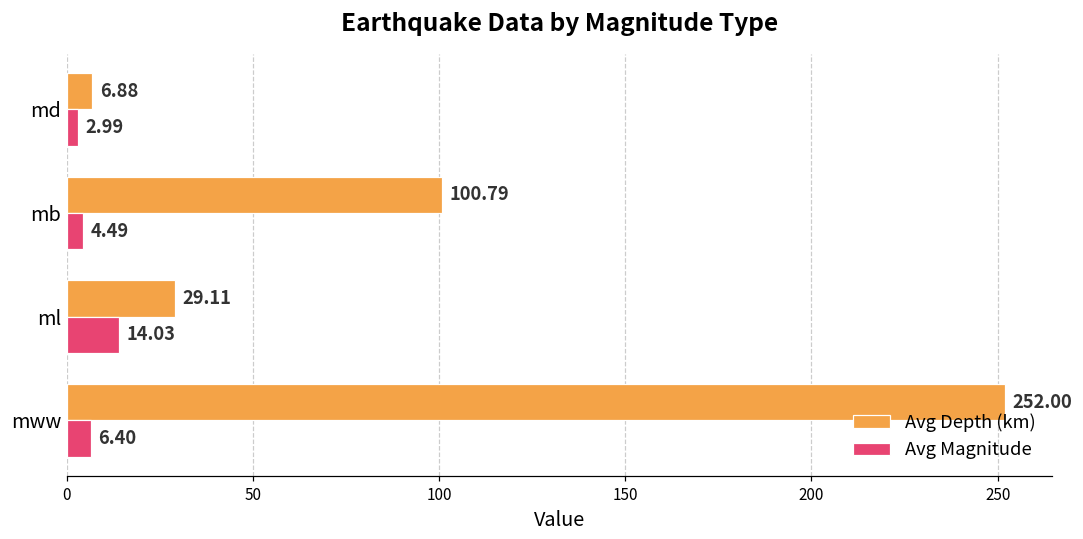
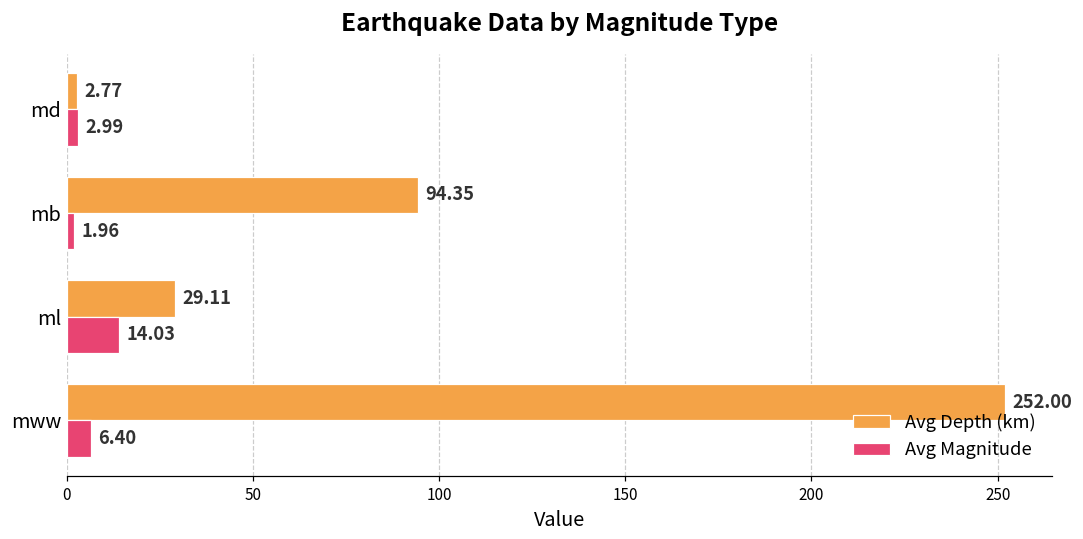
Avg Depth (km), md: 6.88 -> 2.77
Avg Depth (km), mb: 100.79 -> 94.35
Avg Magnitude, mb: 4.49 -> 1.96
